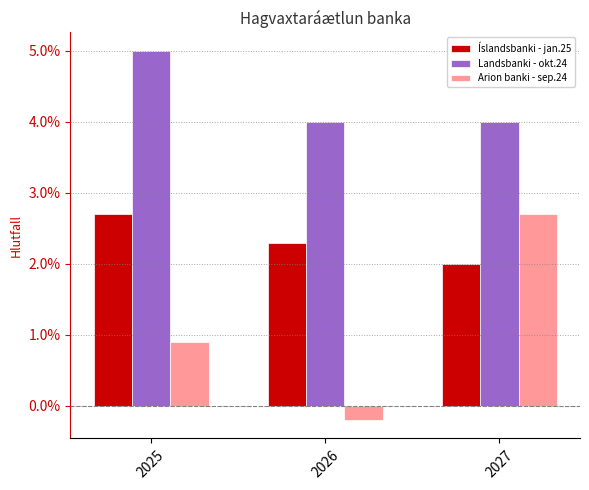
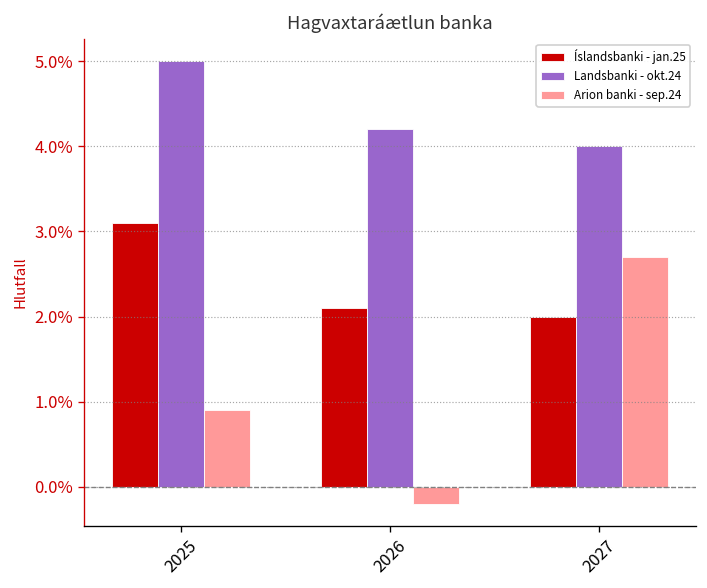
Íslandsbanki - jan.25, 2025: 2.7% -> 3.1%
Íslandsbanki - jan.25, 2026: 2.3% -> 2.1%
Landsbanki - okt.24, 2026: 4.0% -> 4.2%
